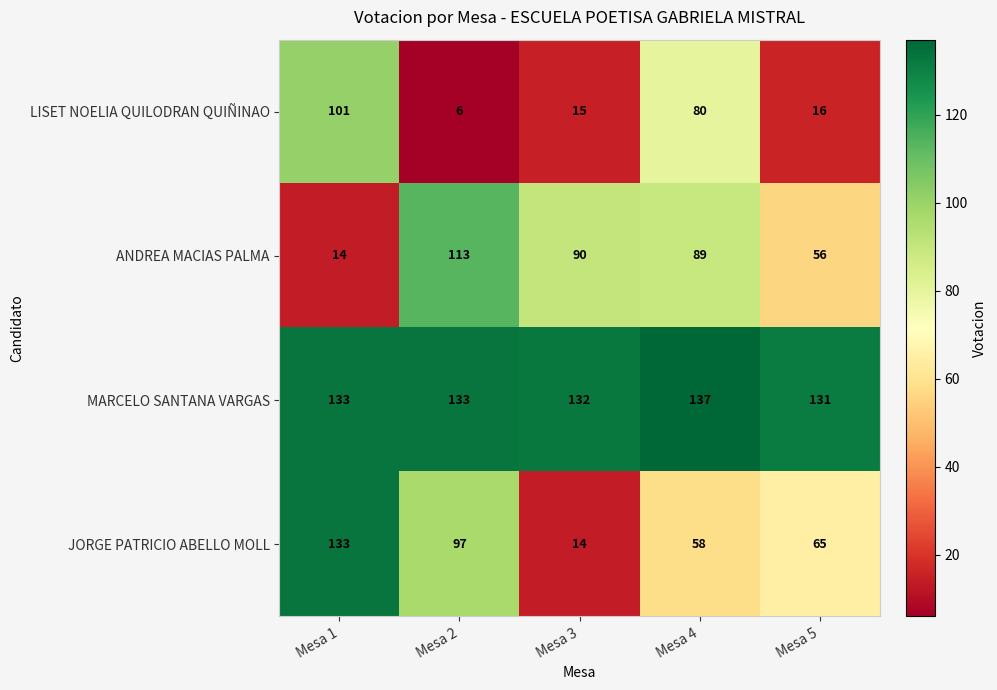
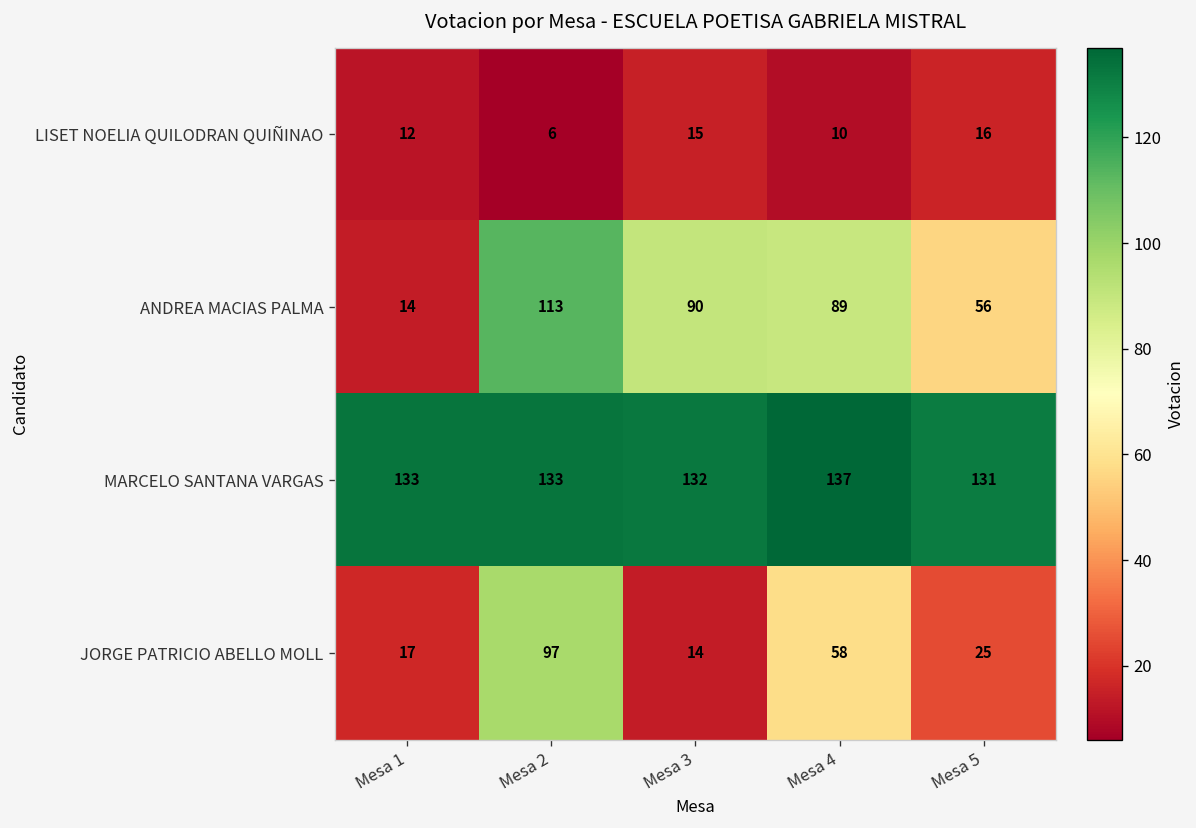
LISET NOELIA QUILODRAN QUIÑINAO, Mesa 1: 101 -> 12
LISET NOELIA QUILODRAN QUIÑINAO, Mesa 4: 80 -> 10
JORGE PATRICIO ABELLO MOLL, Mesa 1: 133 -> 17
JORGE PATRICIO ABELLO MOLL, Mesa 5: 65 -> 25
